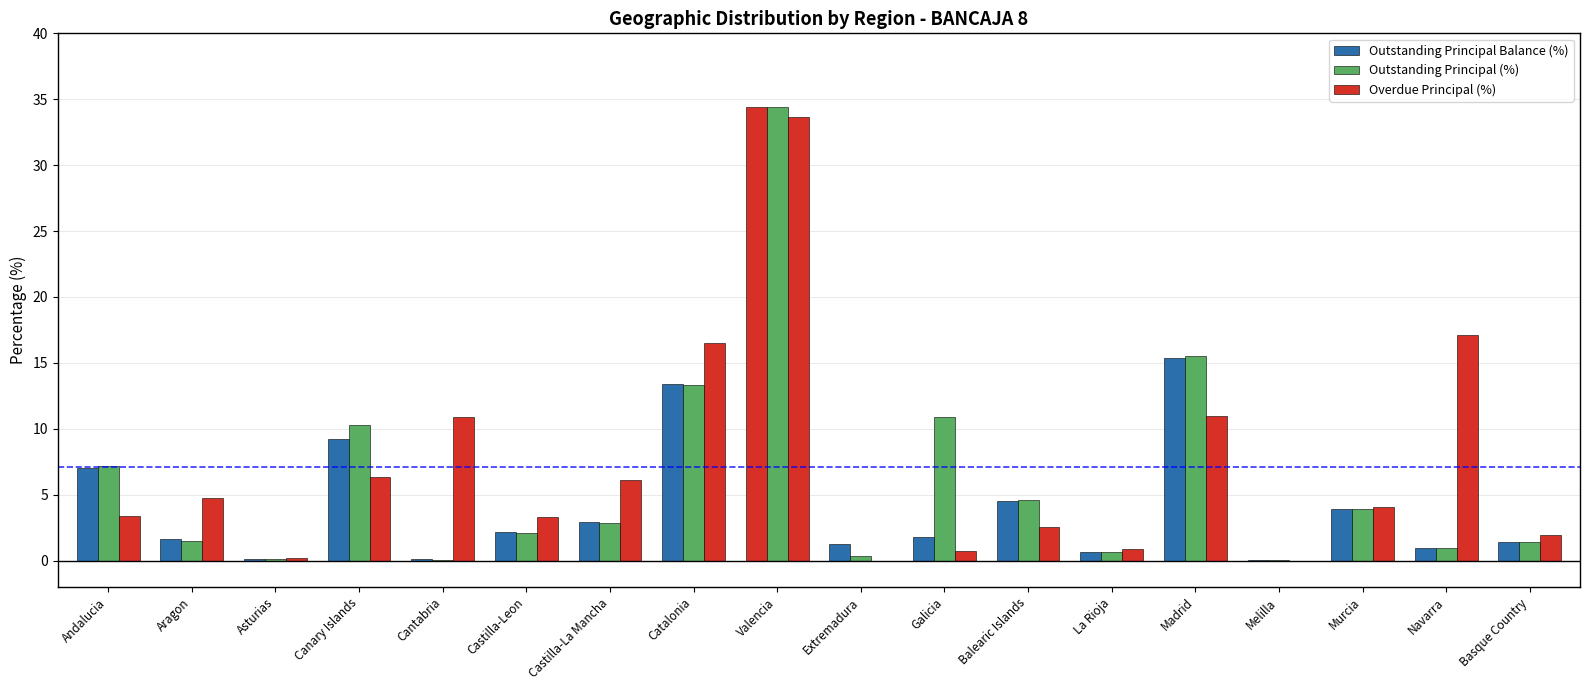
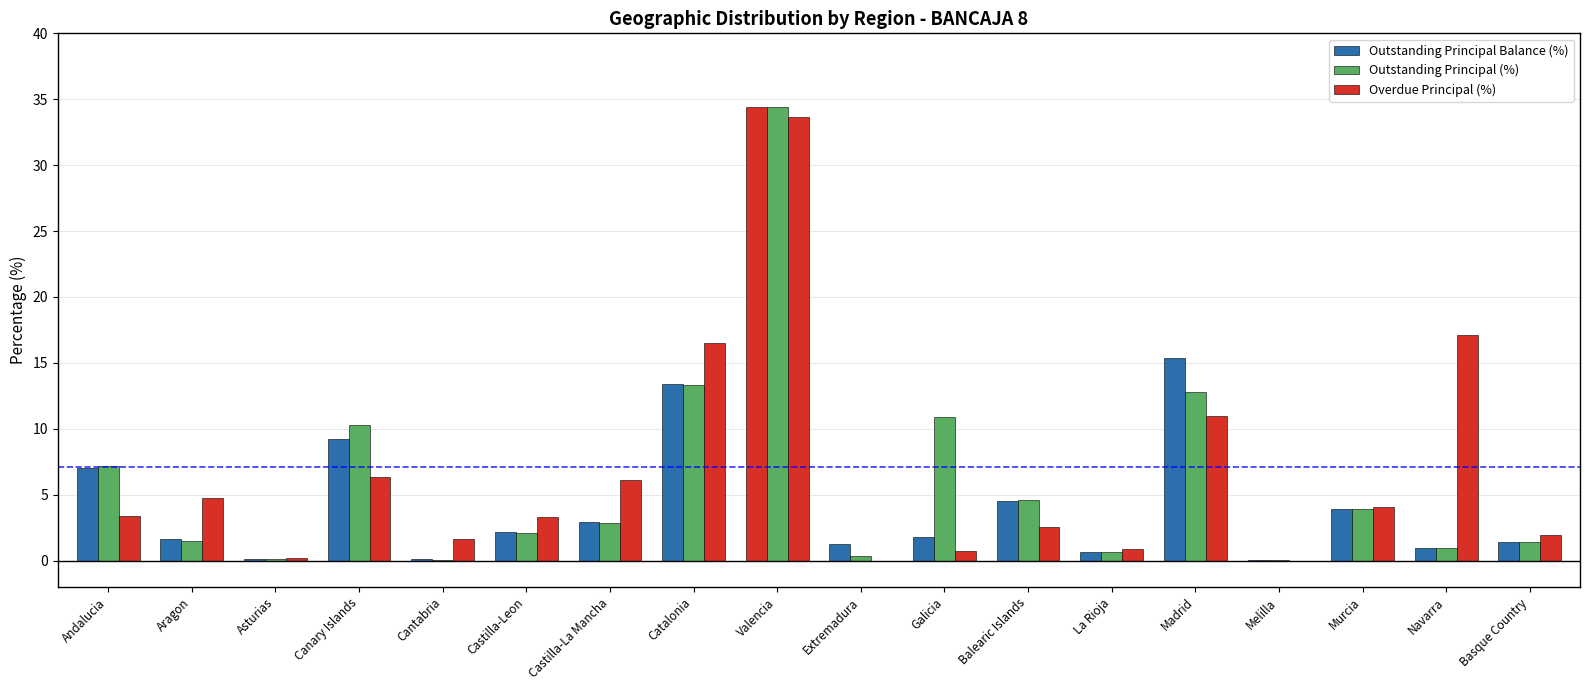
Overdue Principal (%), Cantabria: 10.9 -> 1.7
Outstanding Principal (%), Madrid: 15.5 -> 12.8
